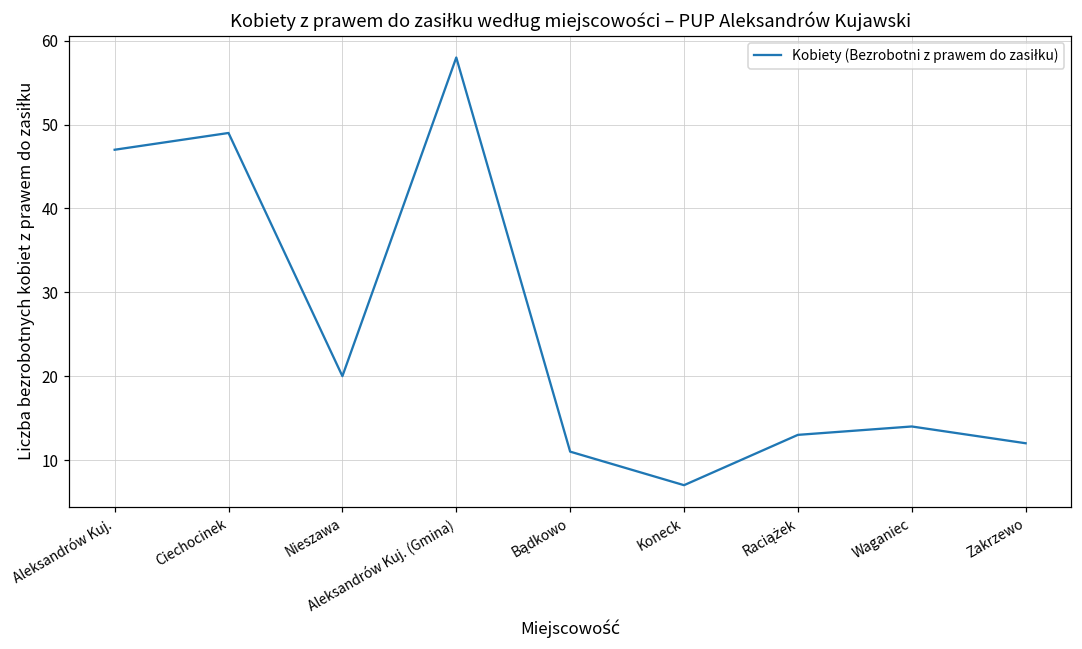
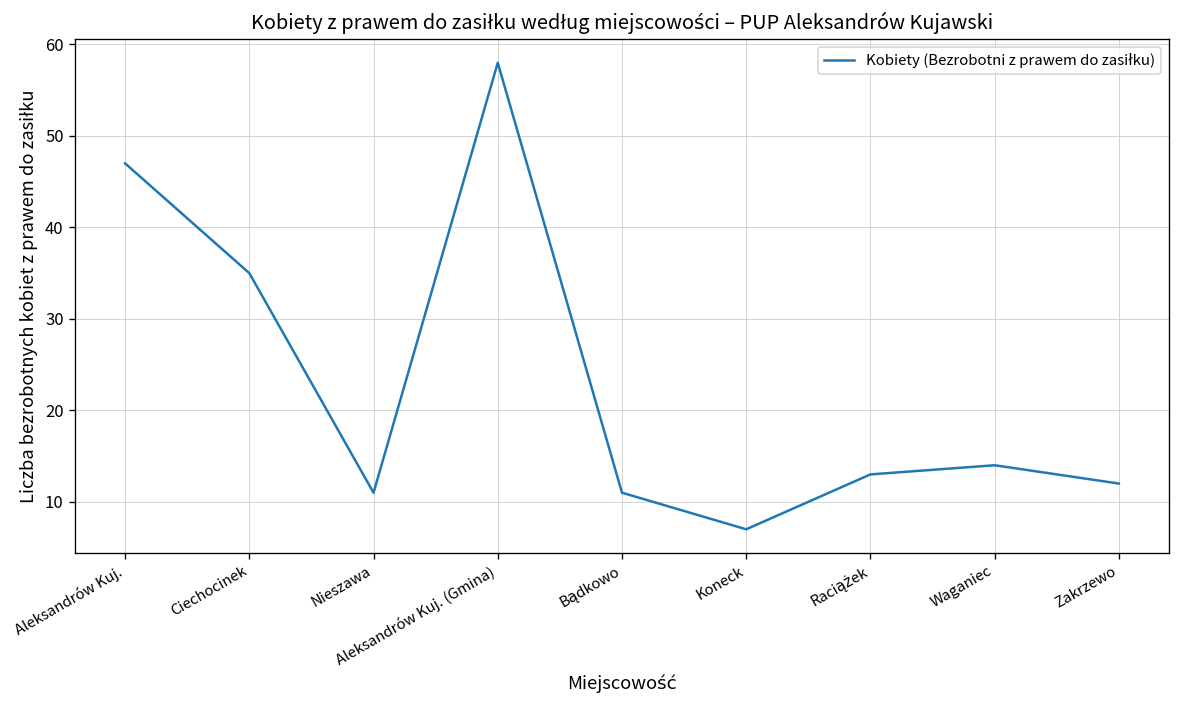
Ciechocinek: 49 -> 35
Nieszawa: 20 -> 11
